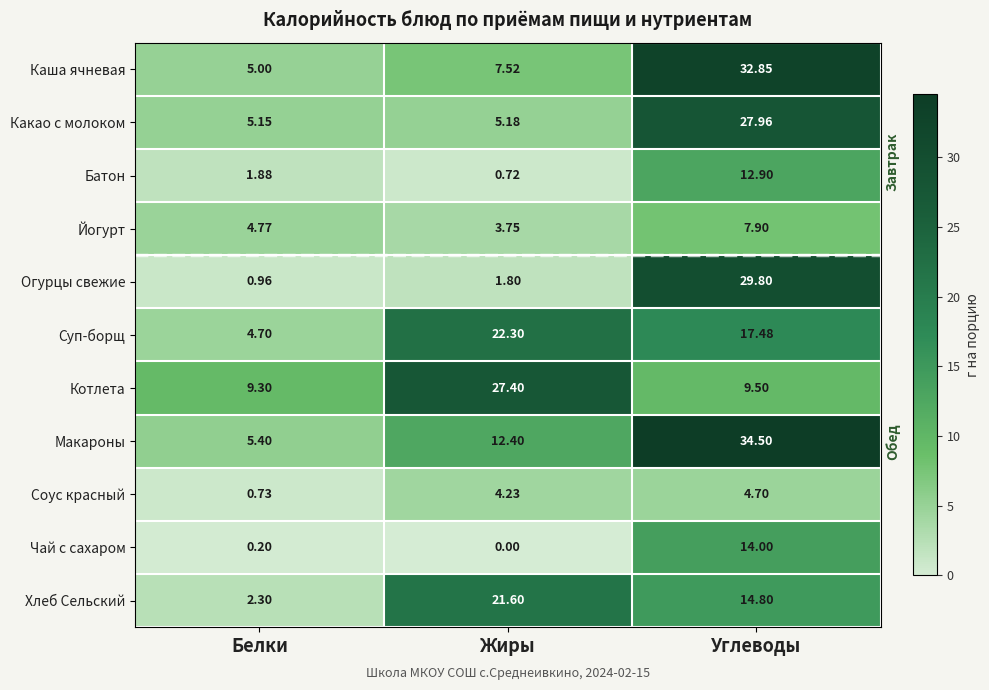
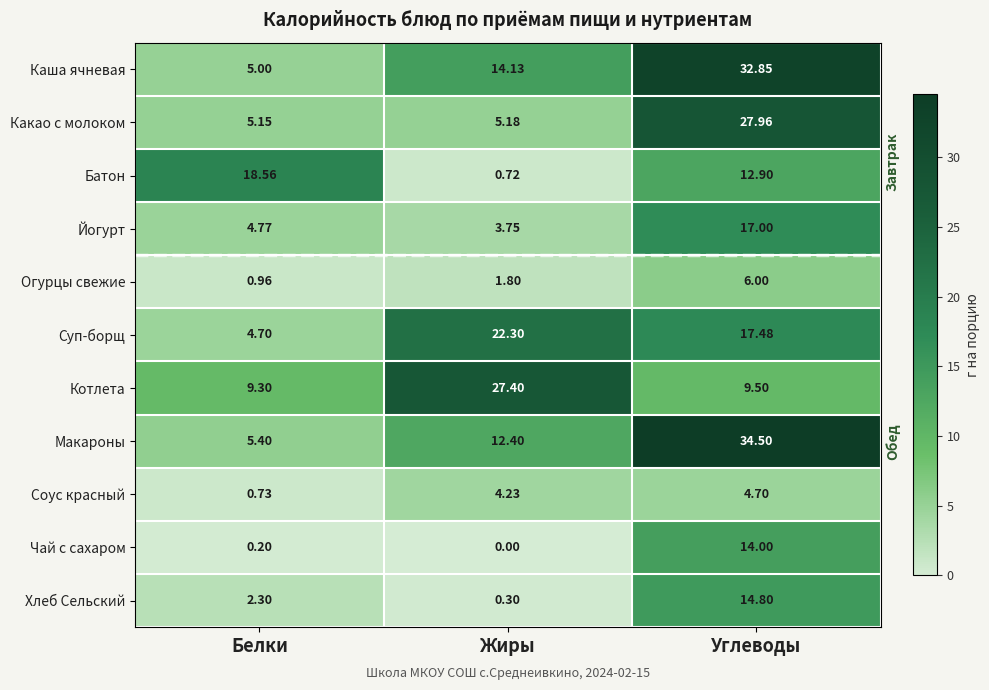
Каша ячневая, Жиры: 7.52 -> 14.13
Батон, Белки: 1.88 -> 18.56
Йогурт, Углеводы: 7.90 -> 17.00
Огурцы свежие, Углеводы: 29.80 -> 6.00
Хлеб Сельский, Жиры: 21.60 -> 0.30
